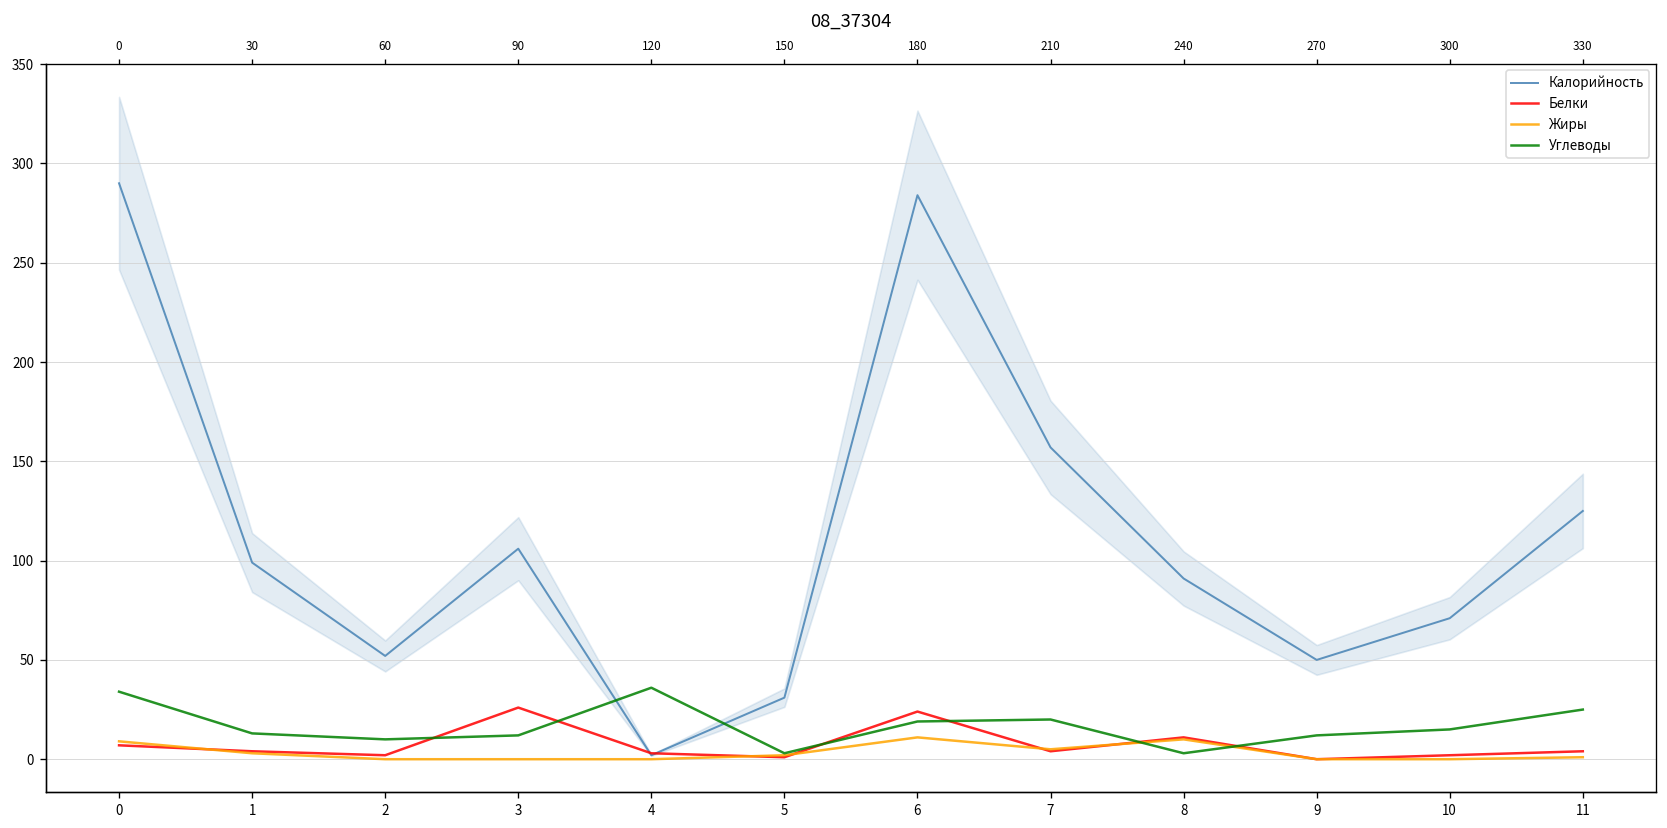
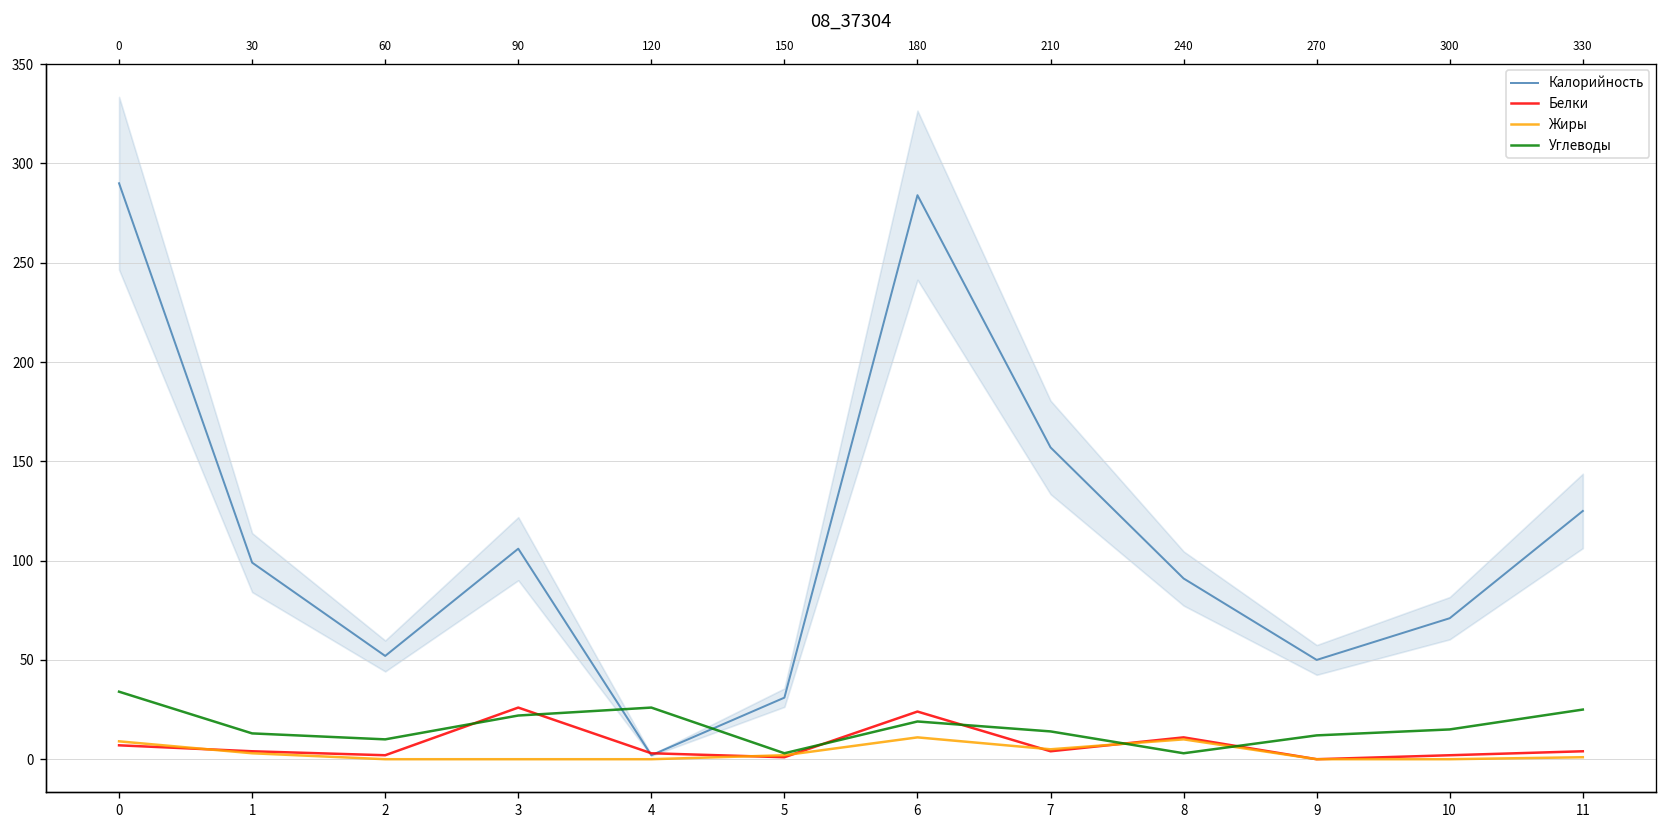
Углеводы, 3: 12 -> 22
Углеводы, 4: 36 -> 26
Углеводы, 7: 20 -> 14
